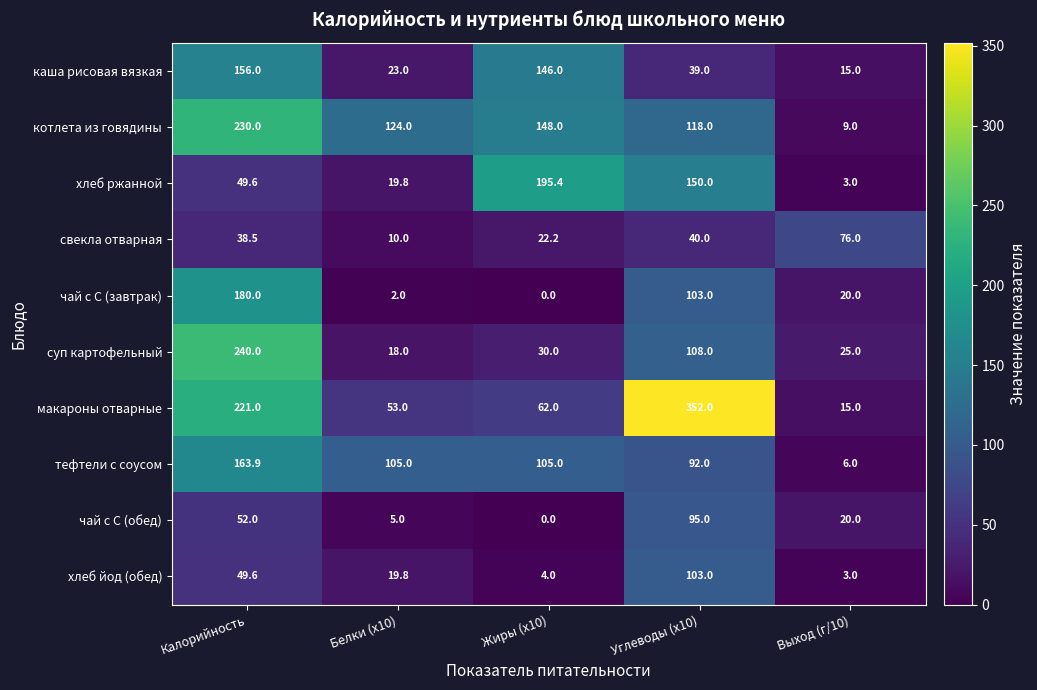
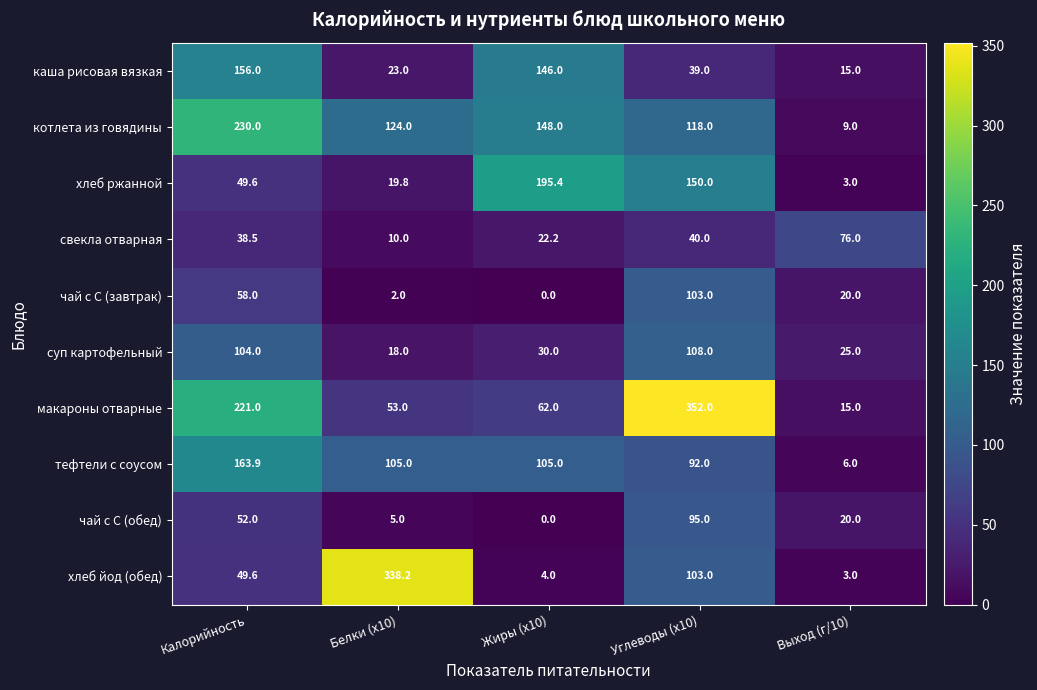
чай с С (завтрак), Калорийность: 180.0 -> 58.0
суп картофельный, Калорийность: 240.0 -> 104.0
хлеб йод (обед), Белки (x10): 19.8 -> 338.2
